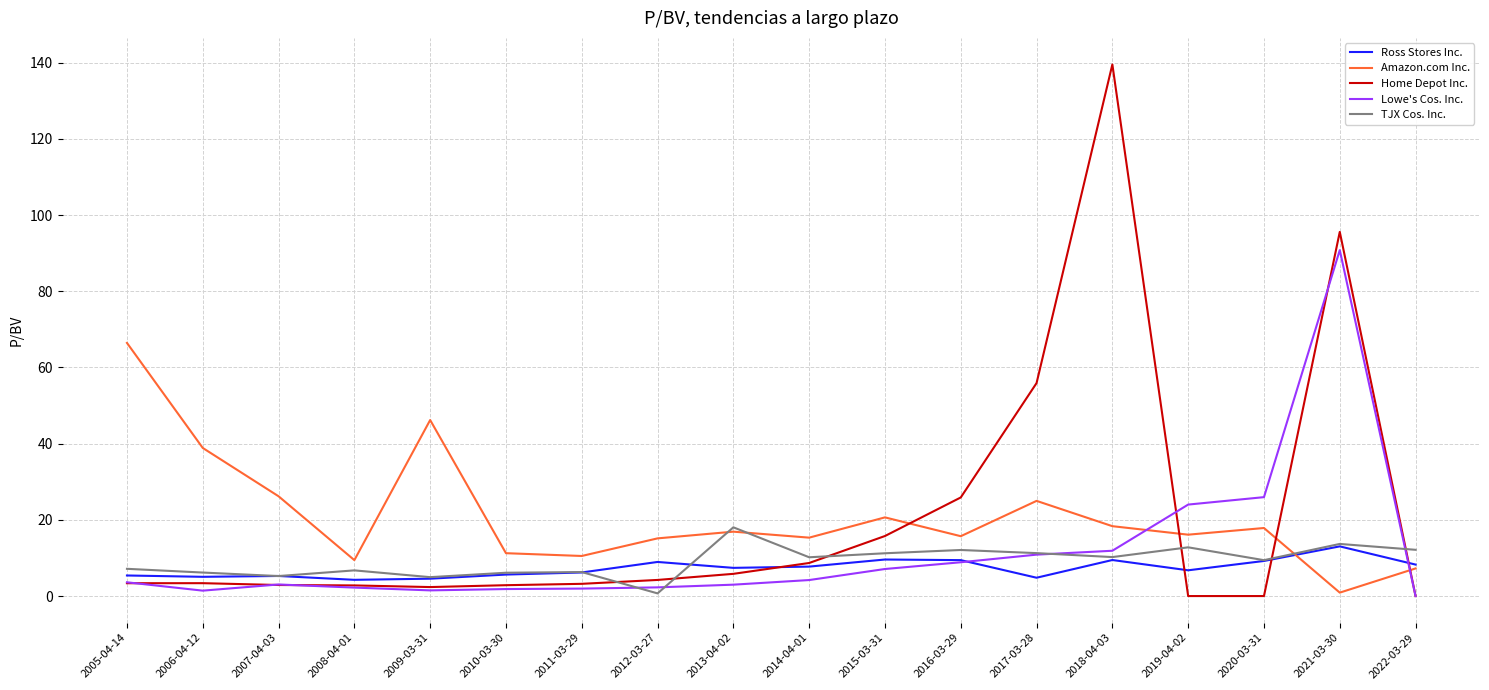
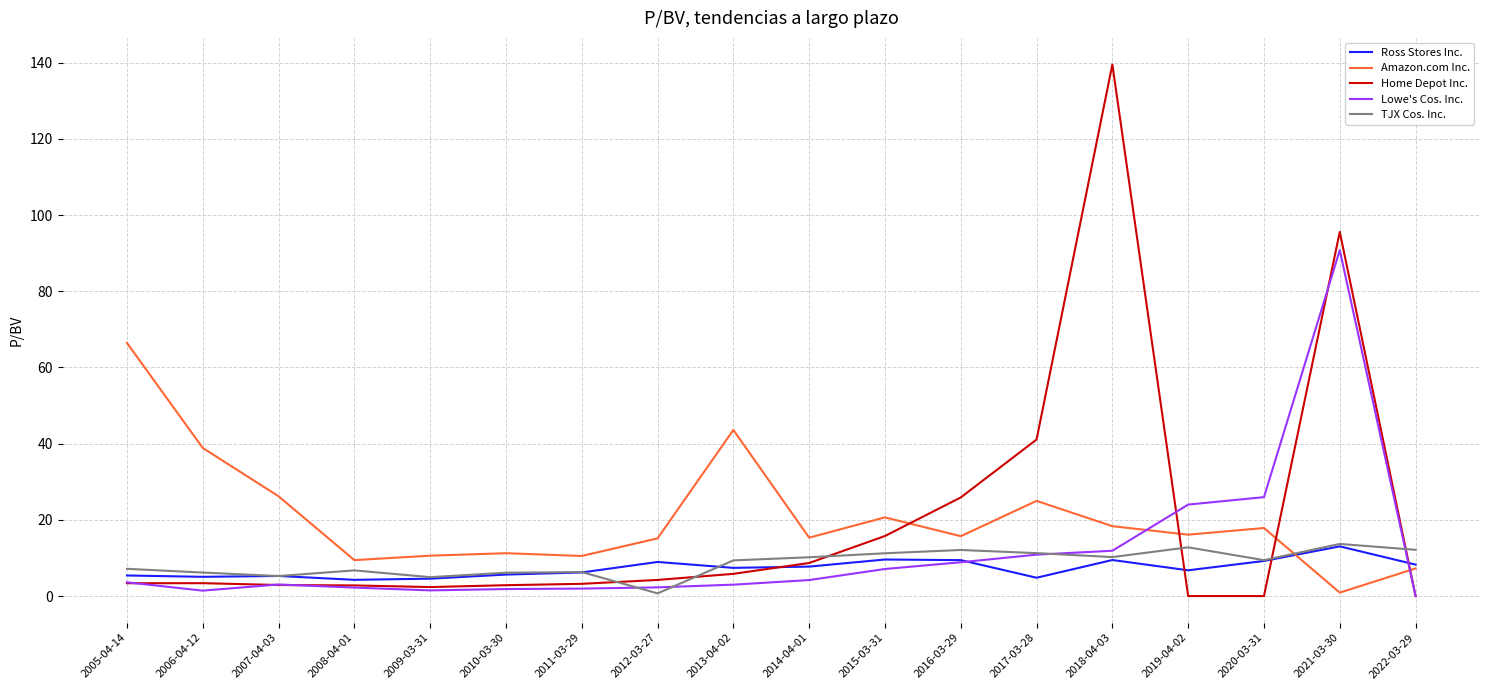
Amazon.com Inc., 2009-03-31: 46 -> 11
Amazon.com Inc., 2013-04-02: 17 -> 44
TJX Cos. Inc., 2013-04-02: 18 -> 9
Home Depot Inc., 2017-03-28: 56 -> 41
